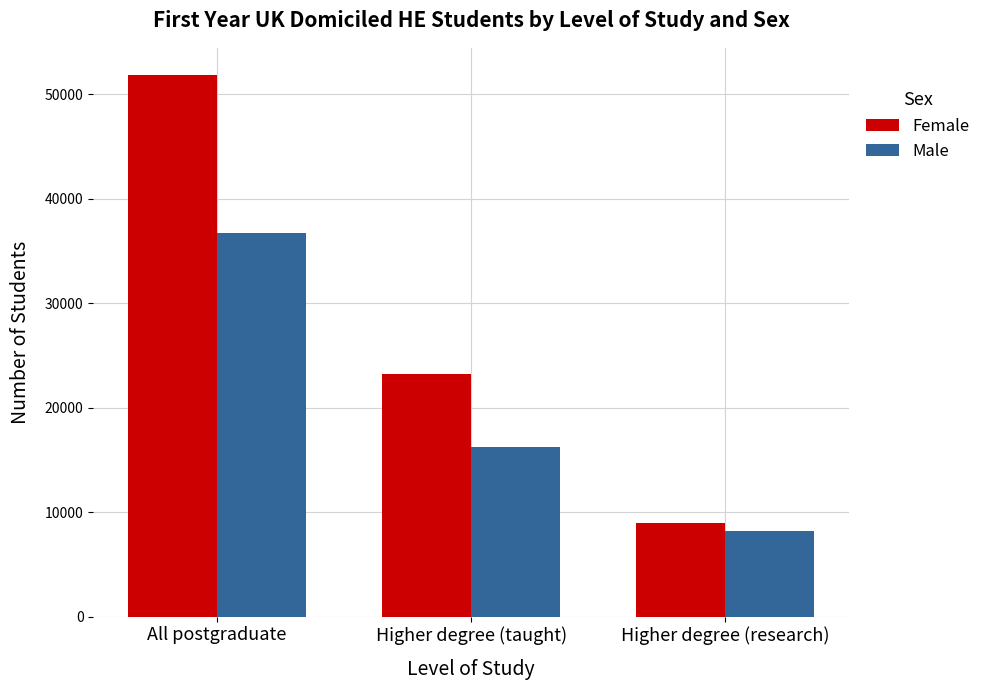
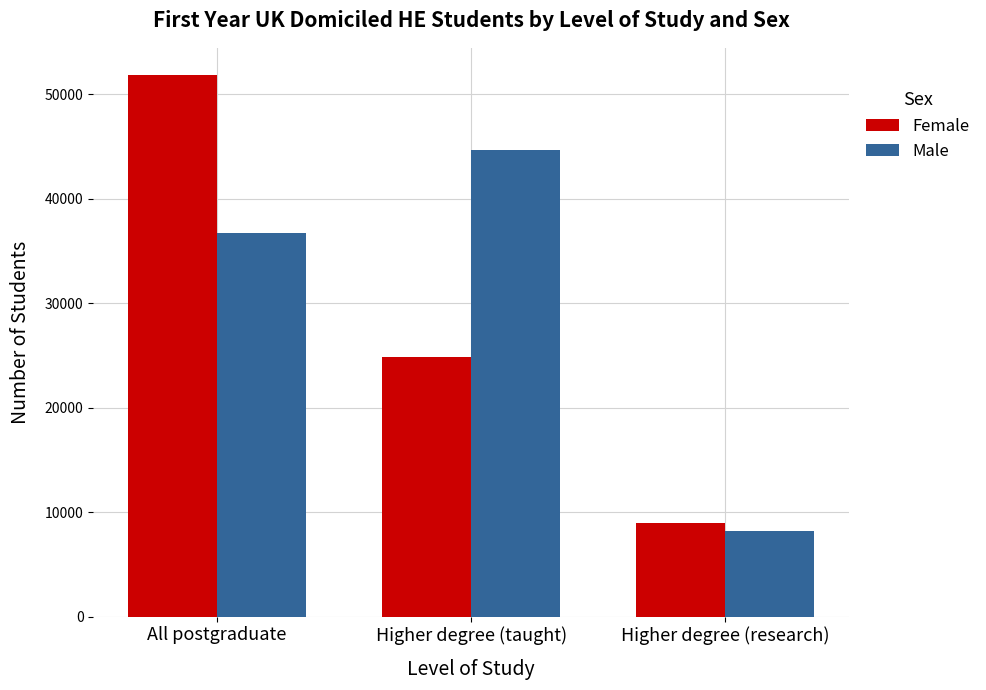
Female, Higher degree (taught): 23300 -> 24900
Male, Higher degree (taught): 16200 -> 44700
